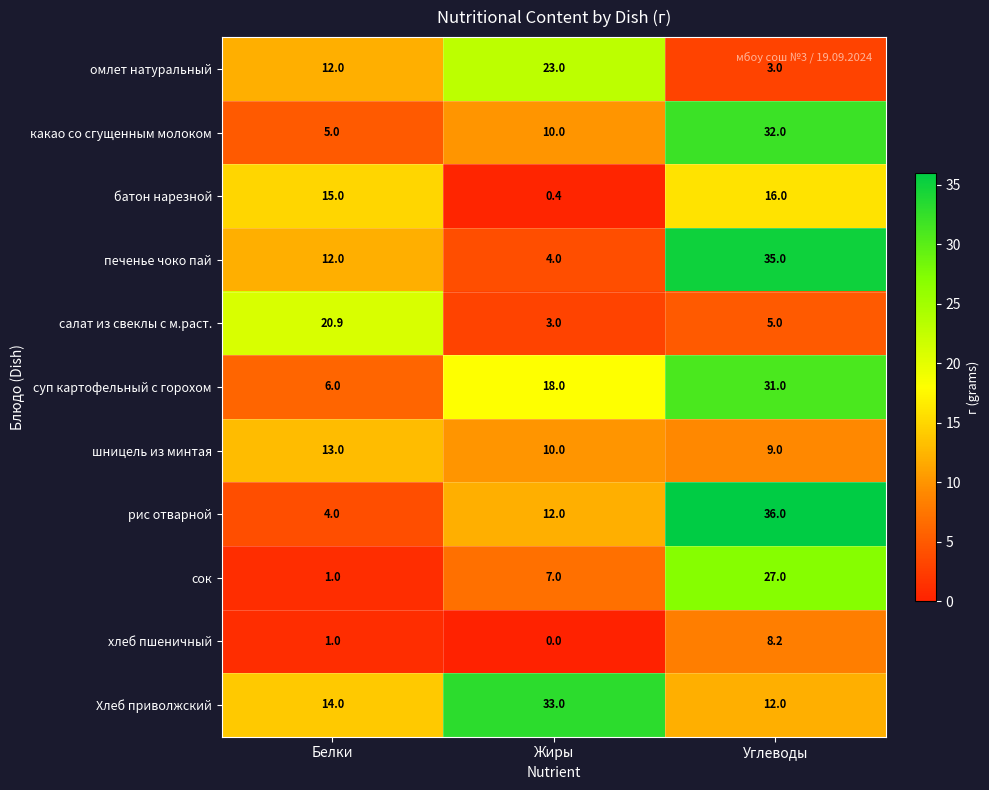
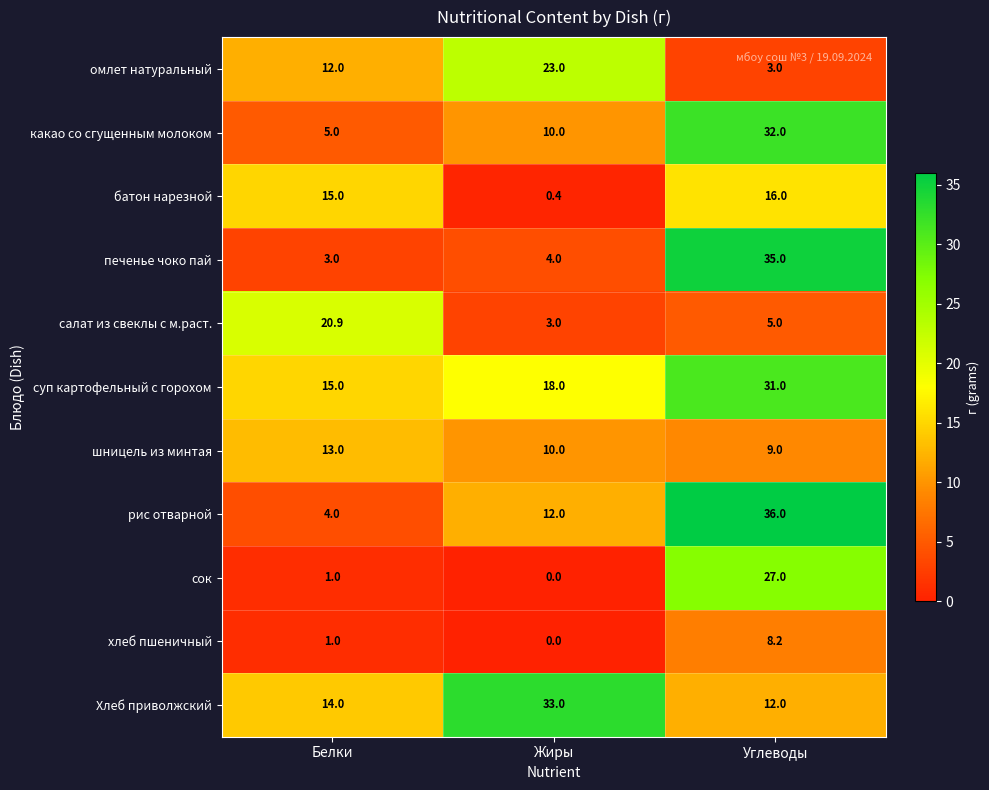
печенье чоко пай, Белки: 12.0 -> 3.0
суп картофельный с горохом, Белки: 6.0 -> 15.0
сок, Жиры: 7.0 -> 0.0
